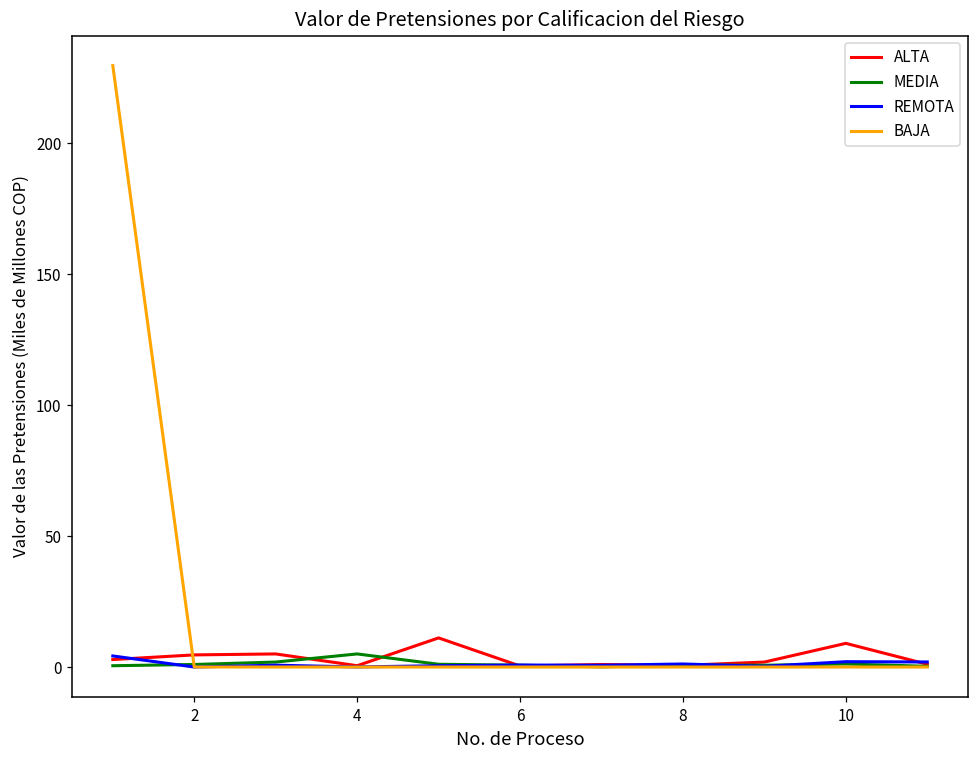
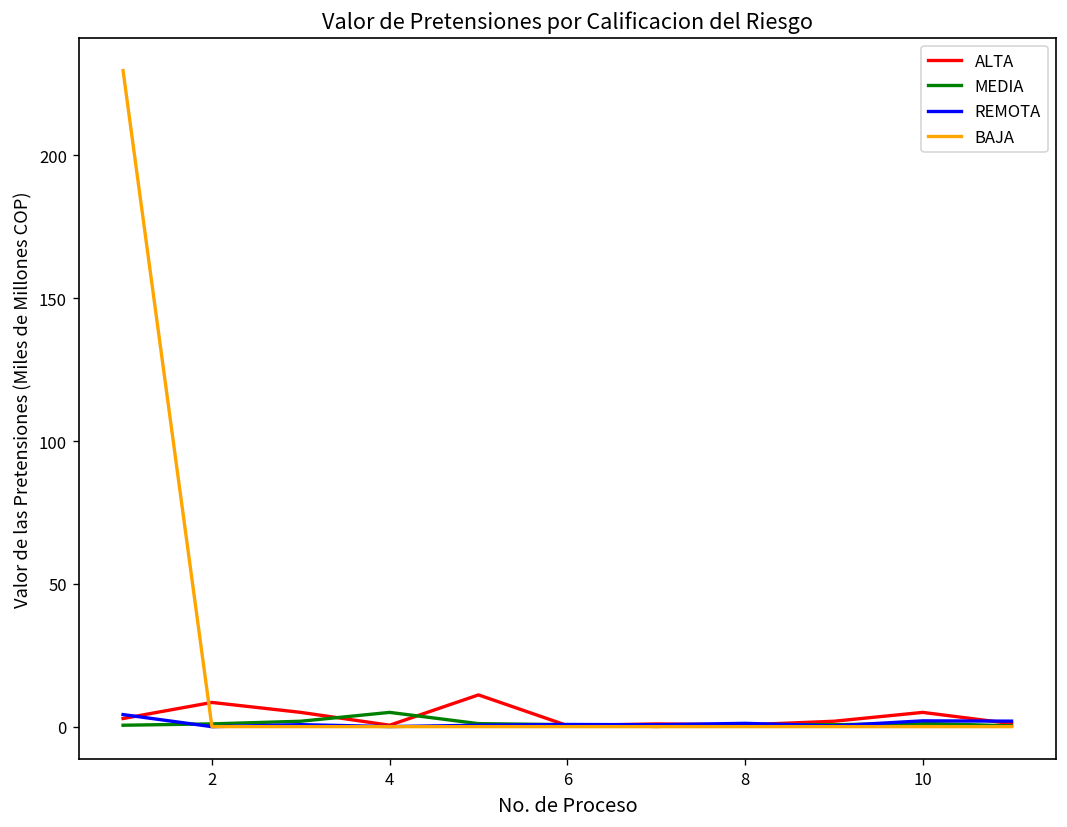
ALTA, 2: 5 -> 8
ALTA, 10: 9 -> 5
